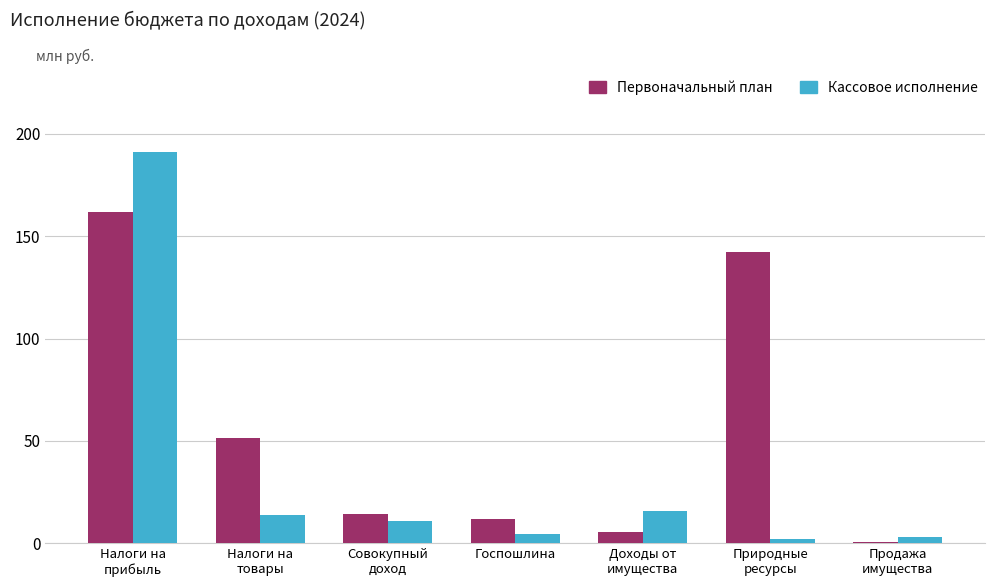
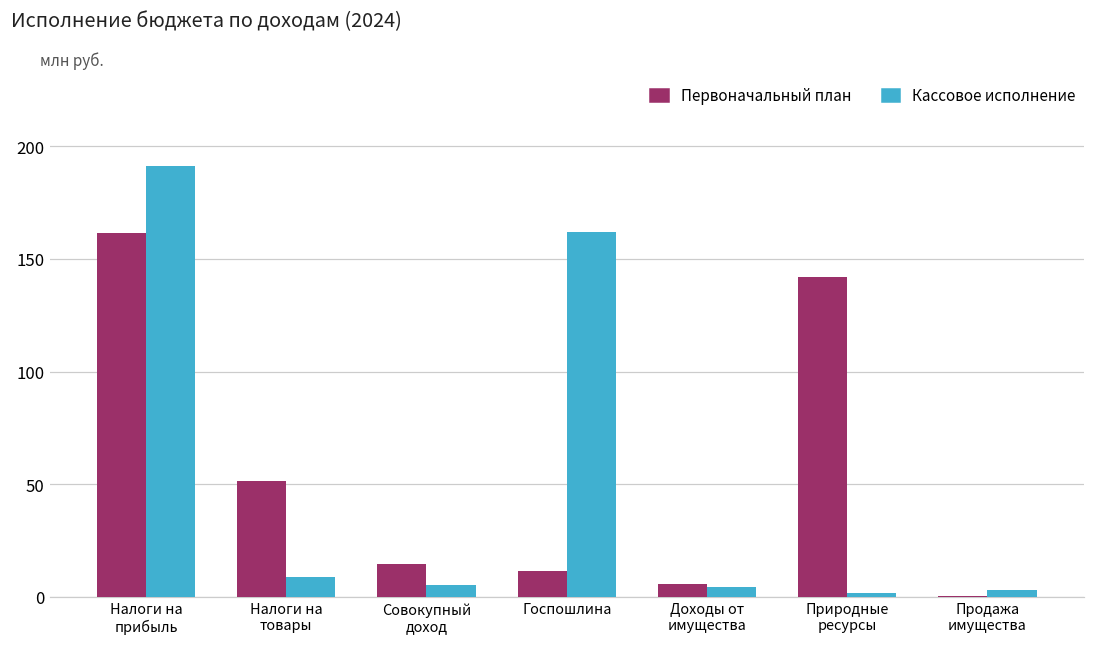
Кассовое исполнение, Налоги на товары: 14 -> 9
Кассовое исполнение, Совокупный доход: 11 -> 5
Кассовое исполнение, Госпошлина: 5 -> 162
Кассовое исполнение, Доходы от имущества: 16 -> 4
